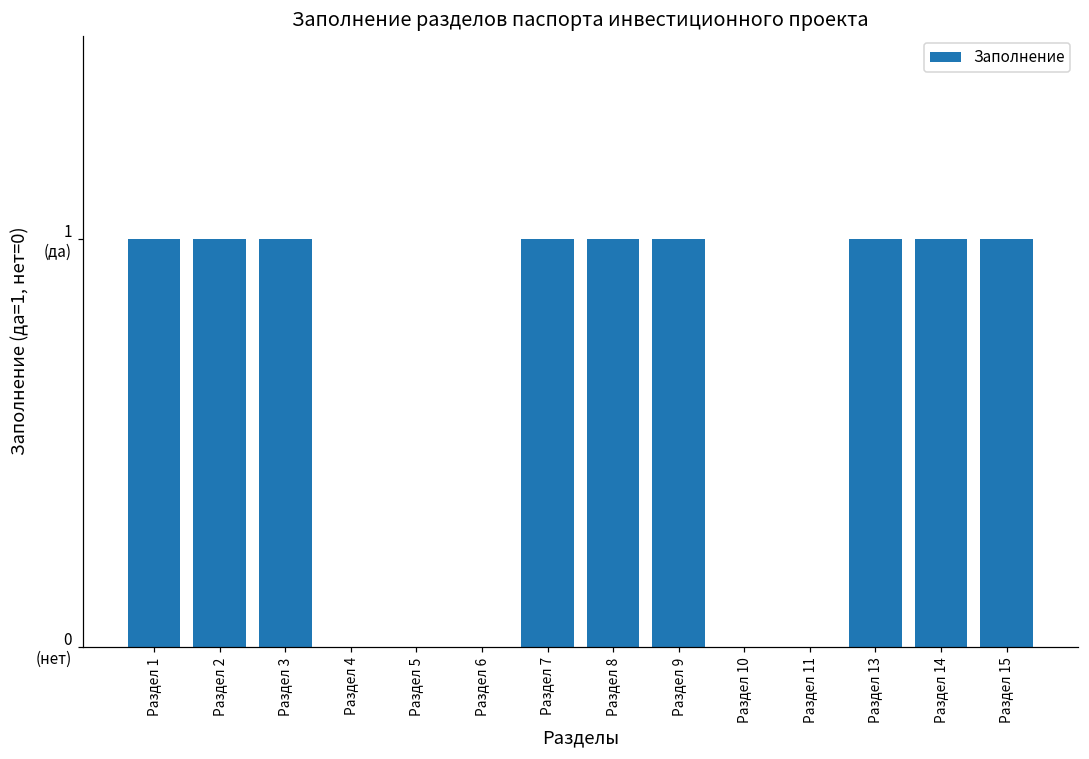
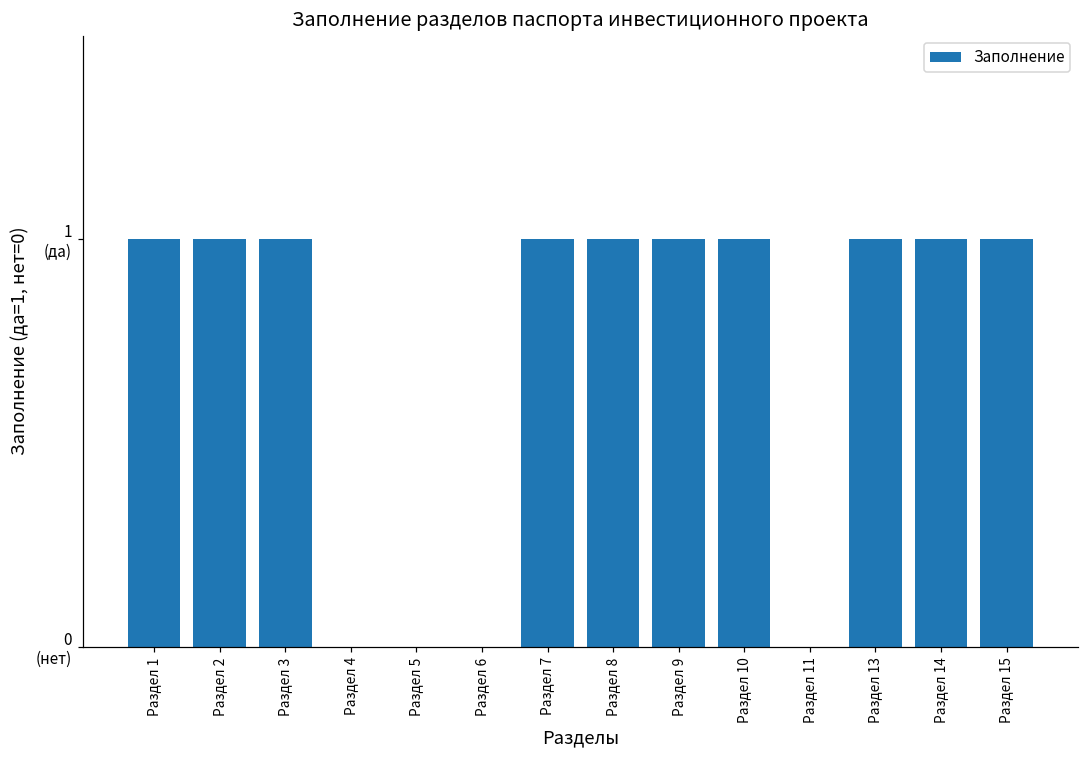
Раздел 10: 0 (да) -> 1 (да)
